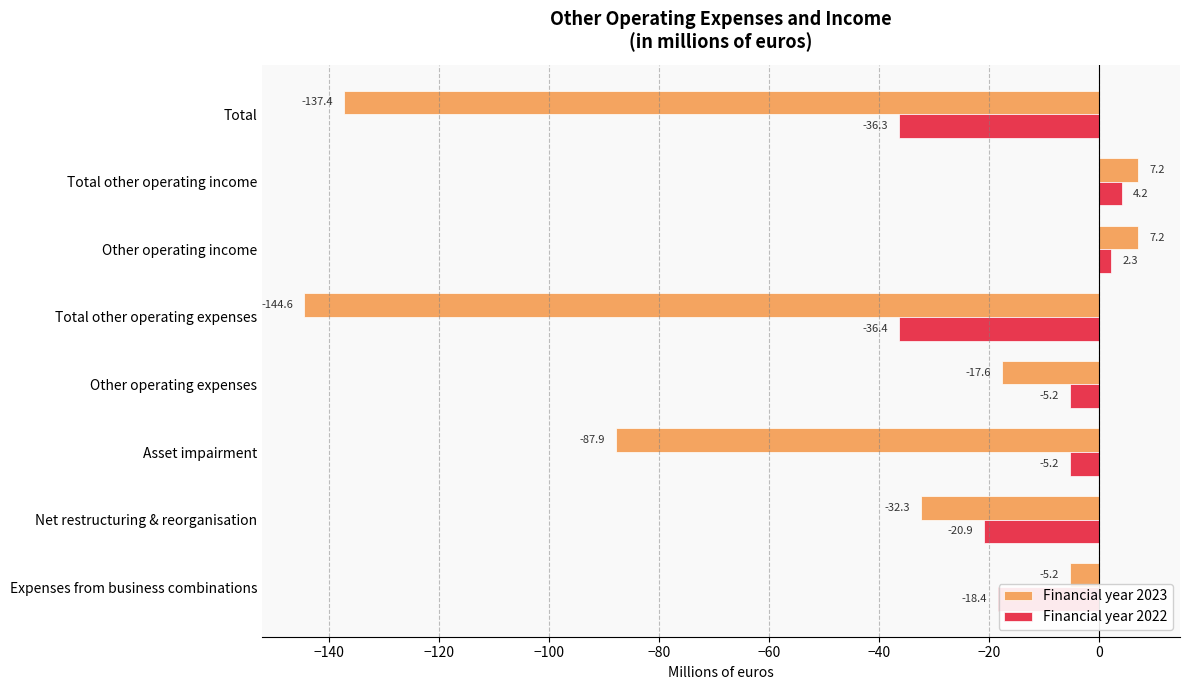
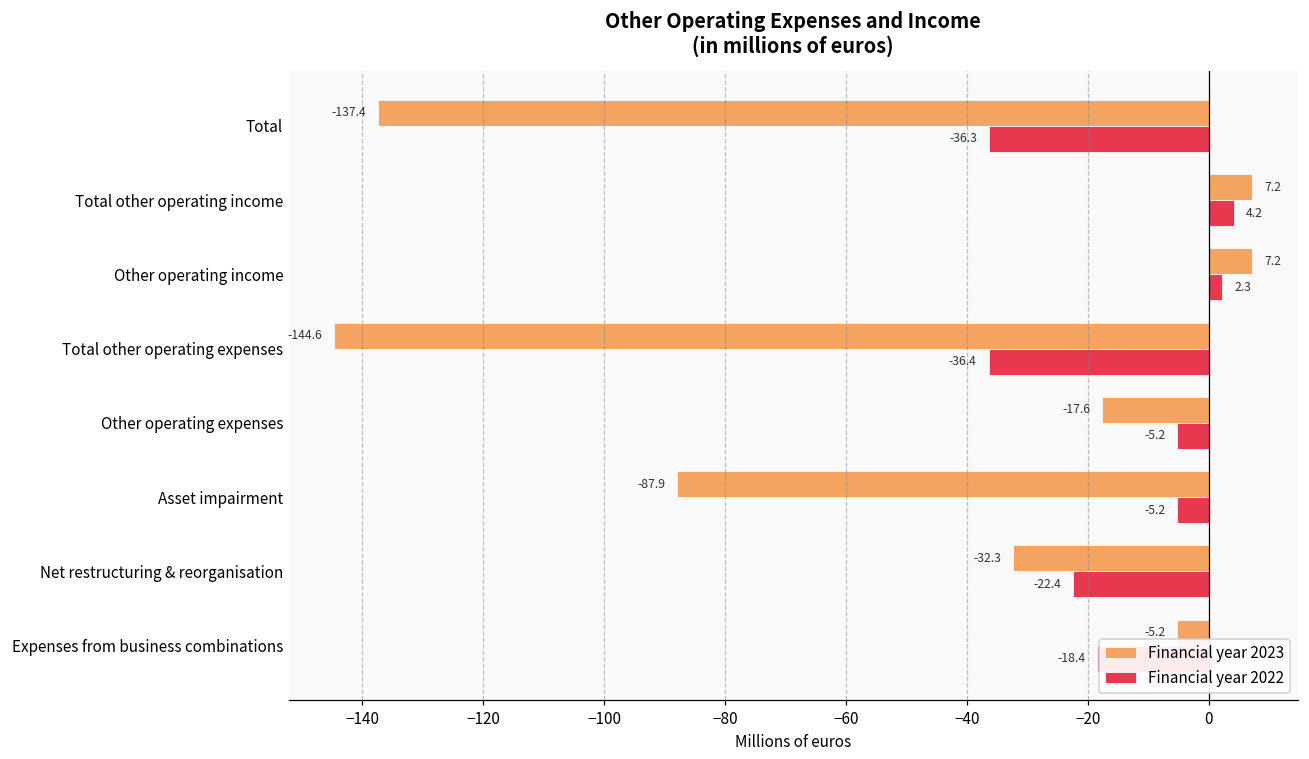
Financial year 2022, Net restructuring & reorganisation: -20.9 -> -22.4
